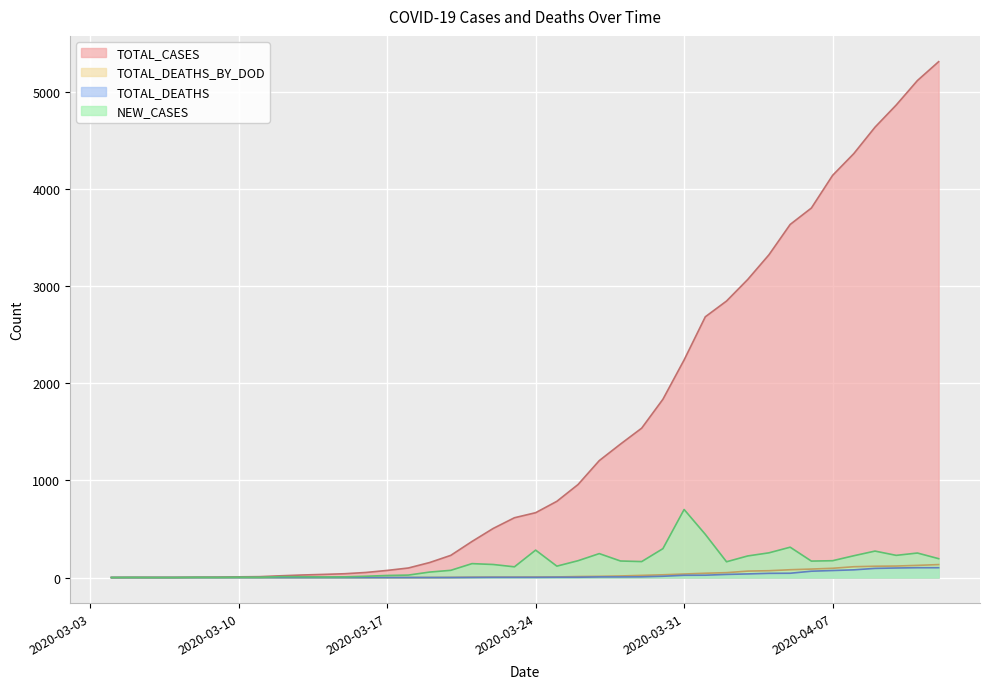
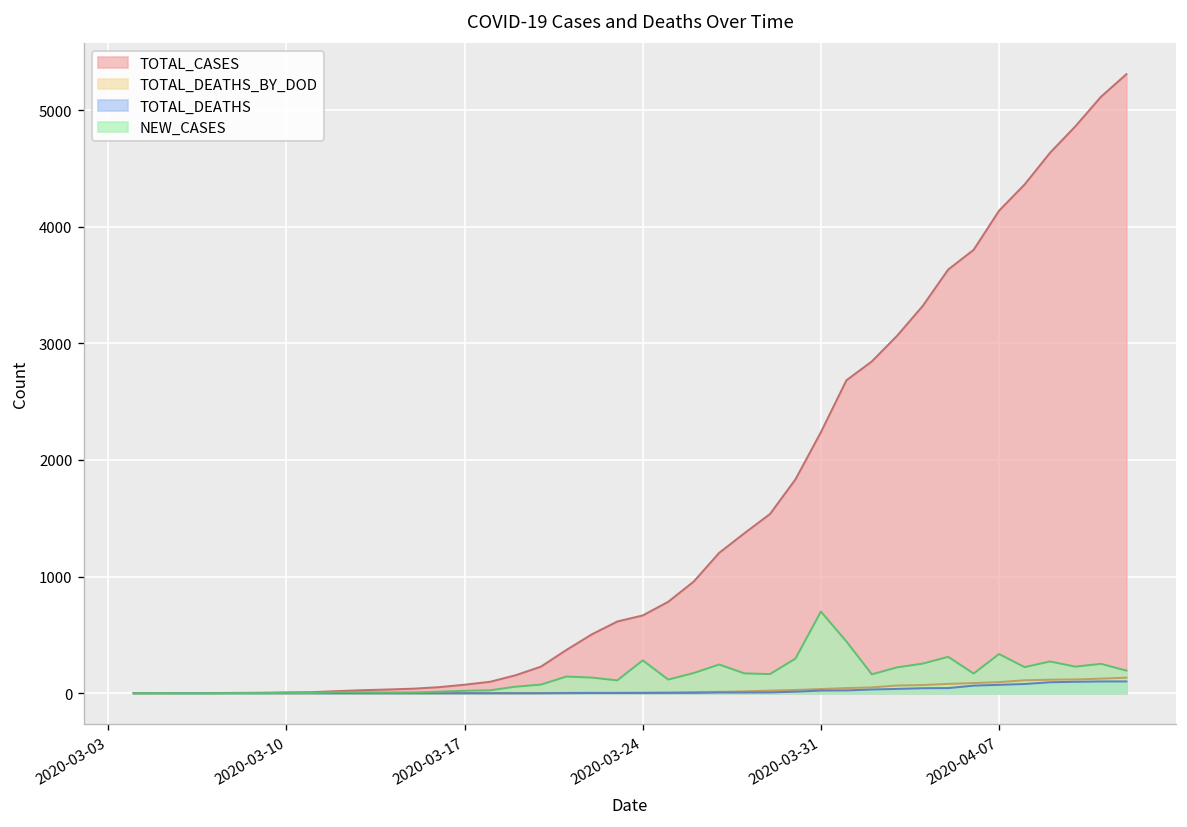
NEW_CASES, 2020-04-07: 200 -> 300
